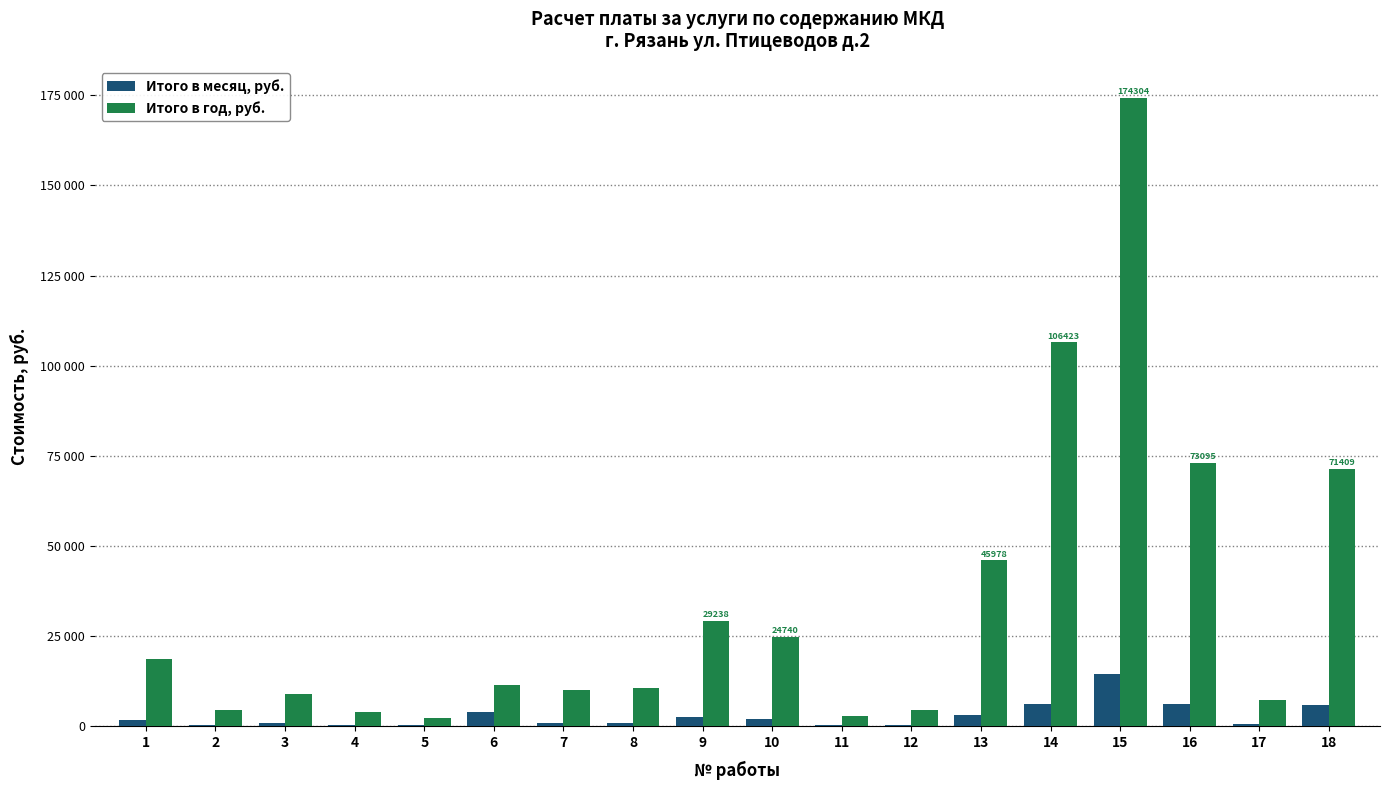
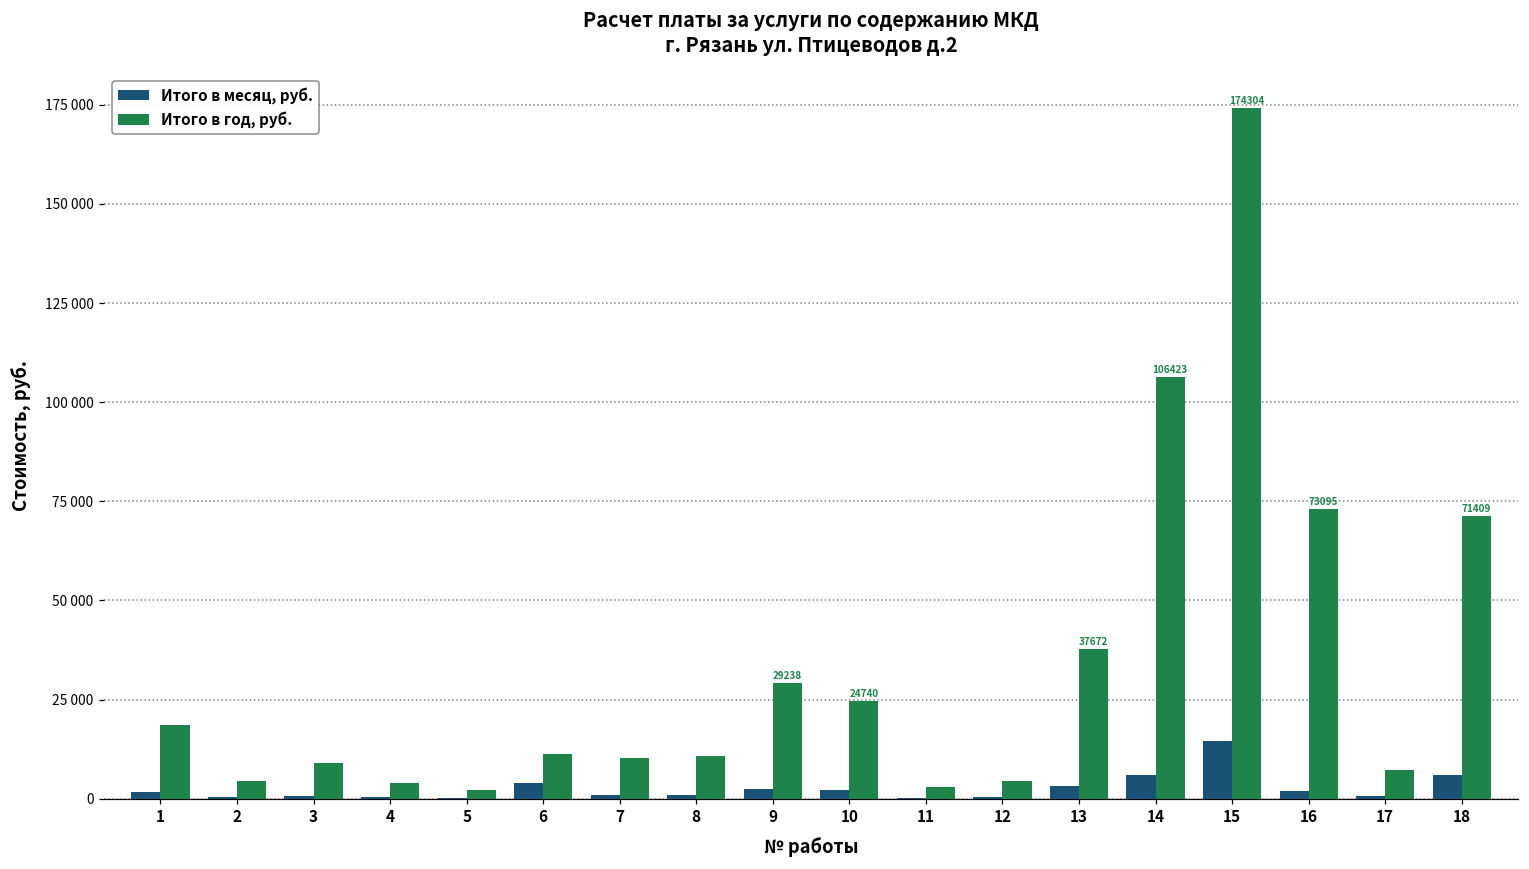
Итого в год, руб., 13: 45978 -> 37672
Итого в месяц, руб., 16: 6000 -> 2000
